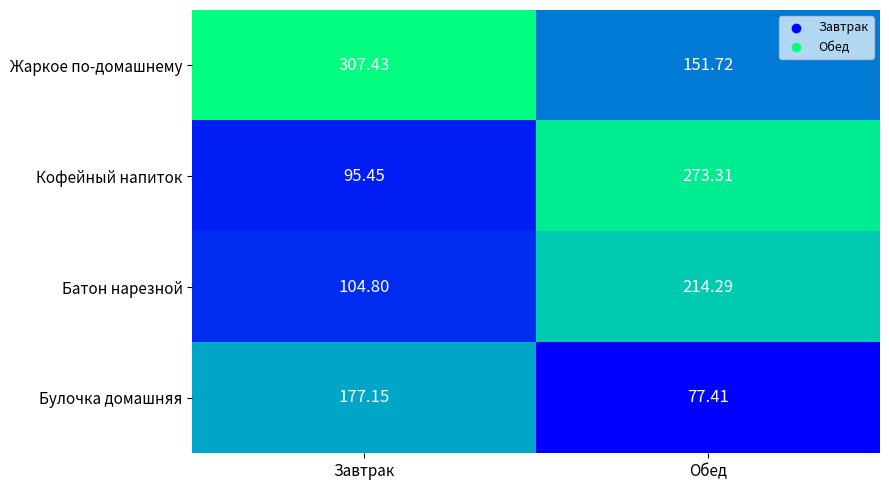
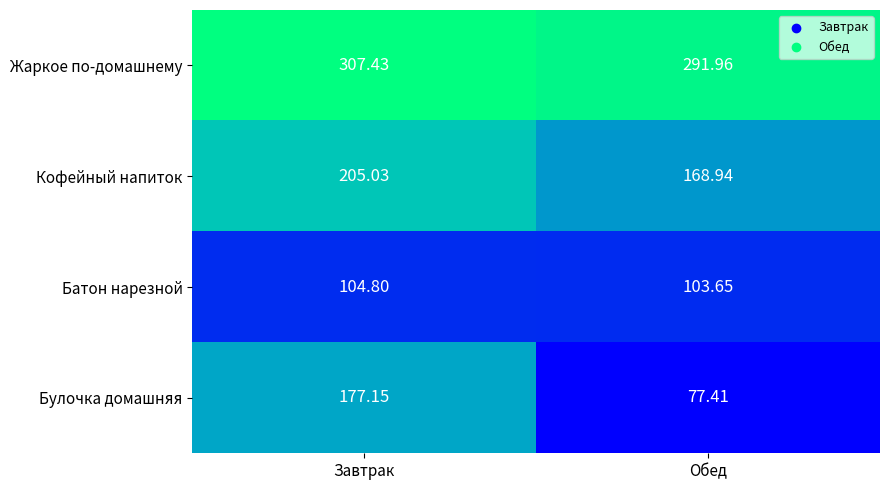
Жаркое по-домашнему, Обед: 151.72 -> 291.96
Кофейный напиток, Завтрак: 95.45 -> 205.03
Кофейный напиток, Обед: 273.31 -> 168.94
Батон нарезной, Обед: 214.29 -> 103.65
